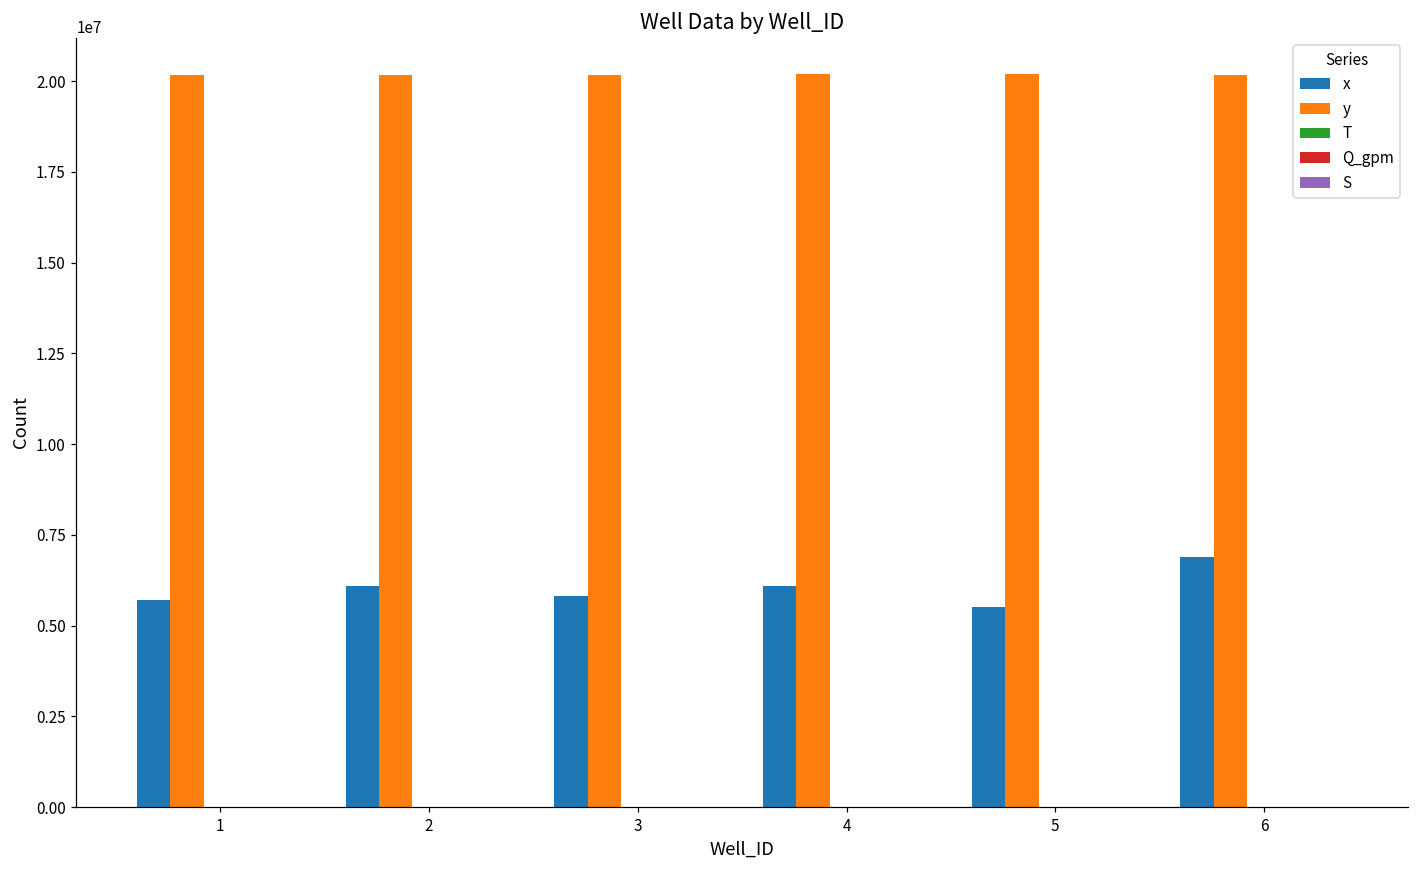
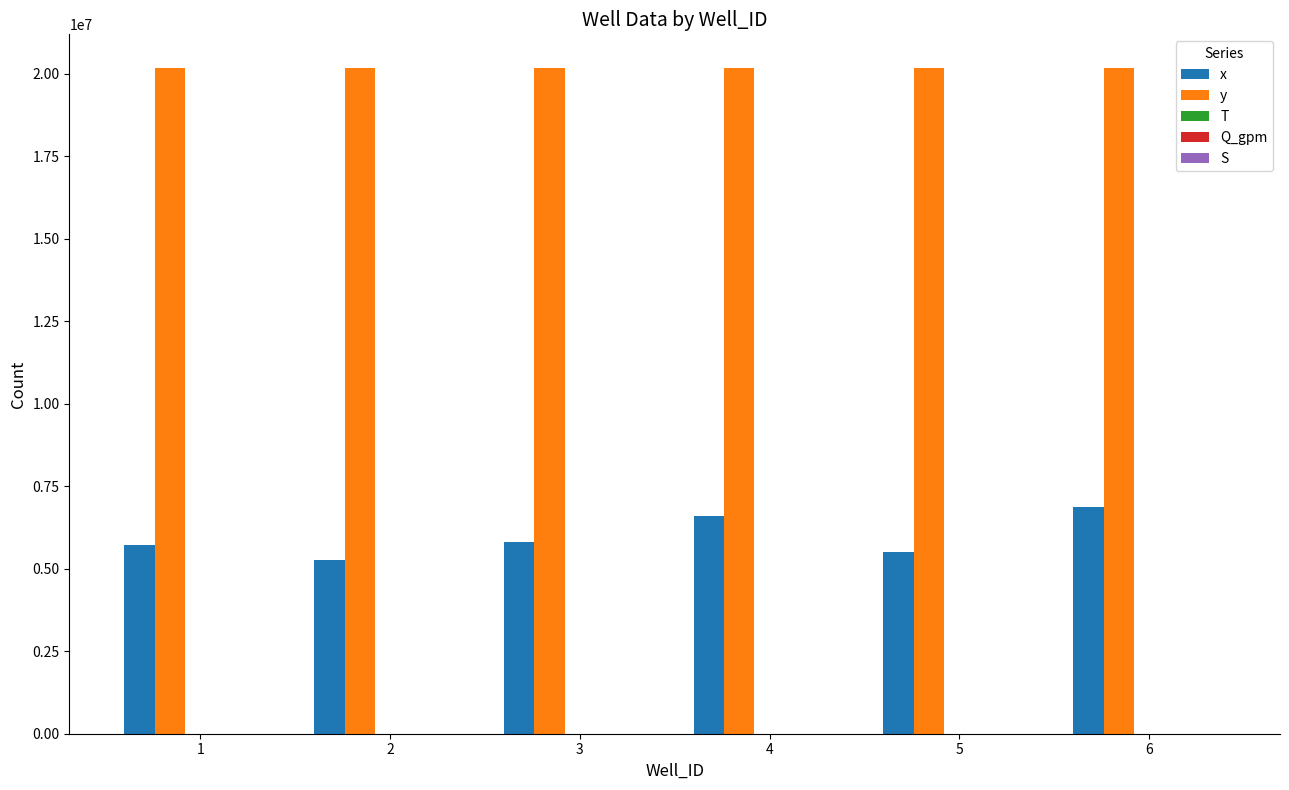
x, 2: 6100000 -> 5300000
x, 4: 6100000 -> 6600000
